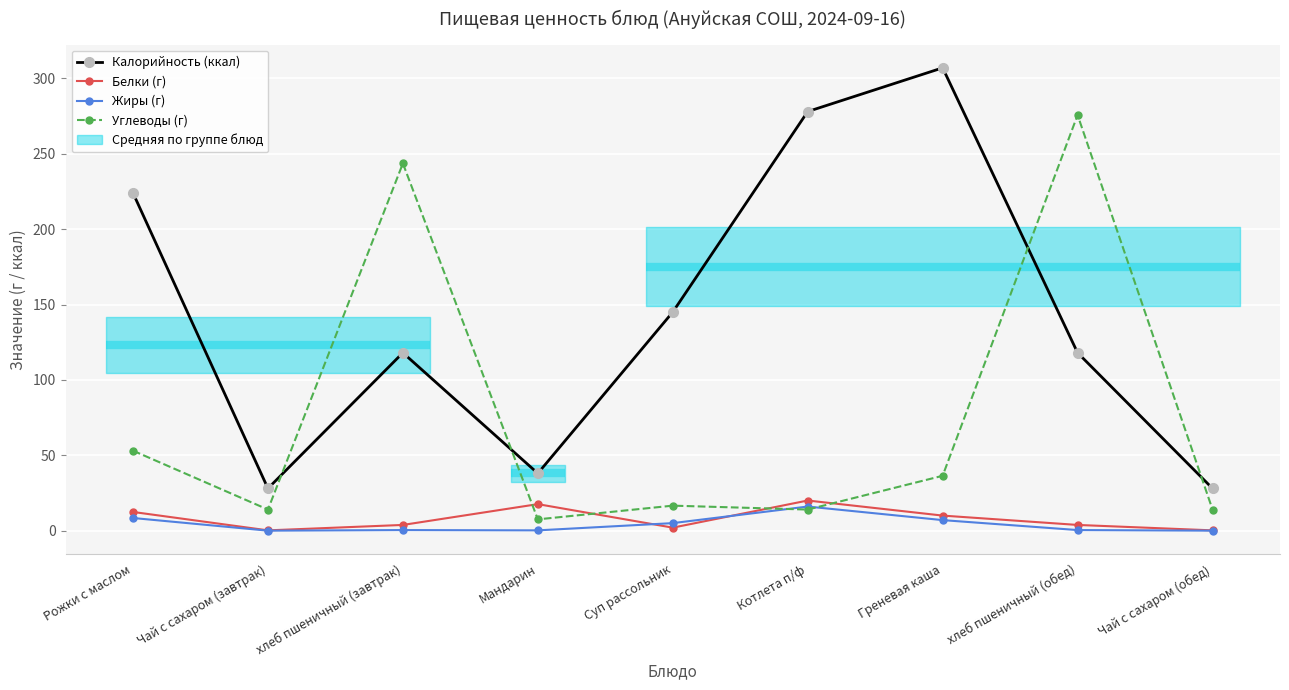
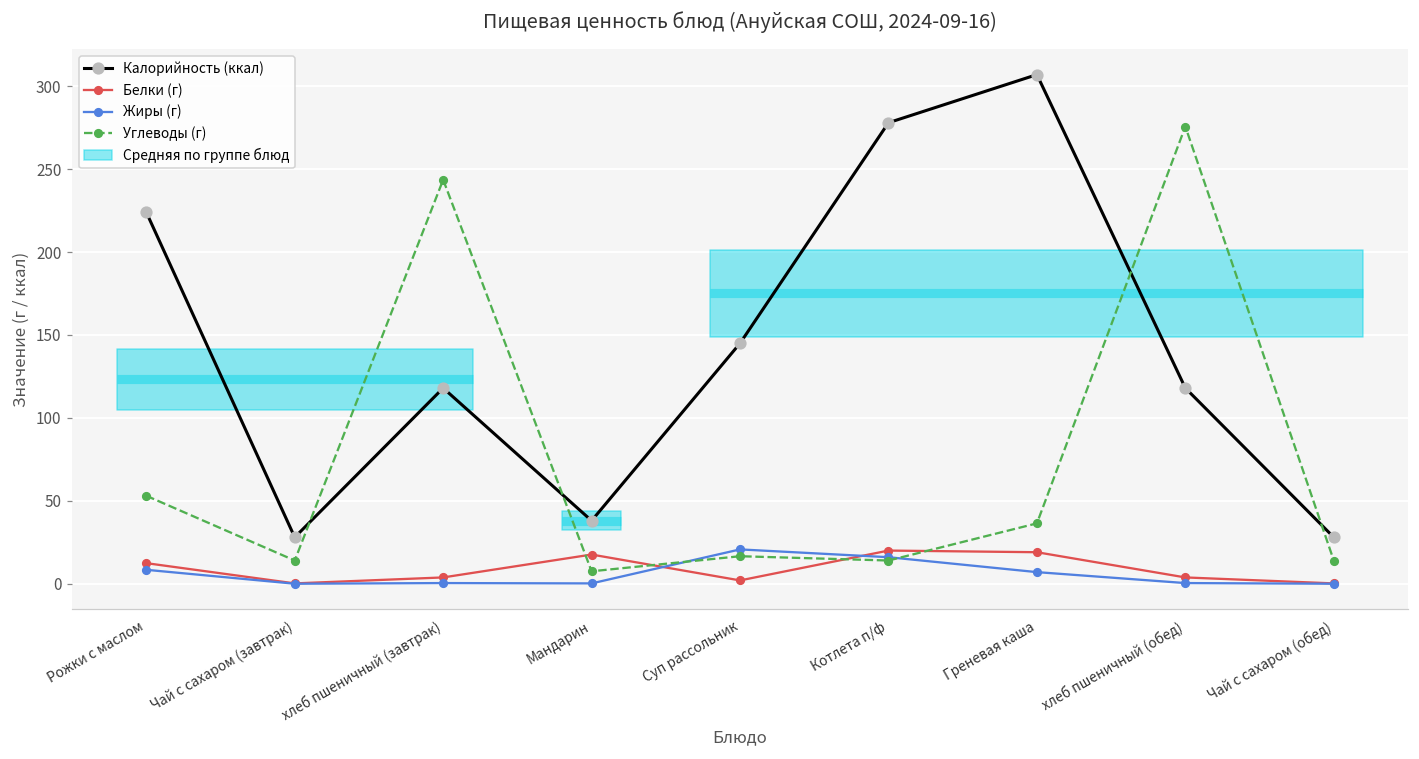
Жиры (г), Суп рассольник: 5 -> 21
Белки (г), Греневая каша: 10 -> 19
